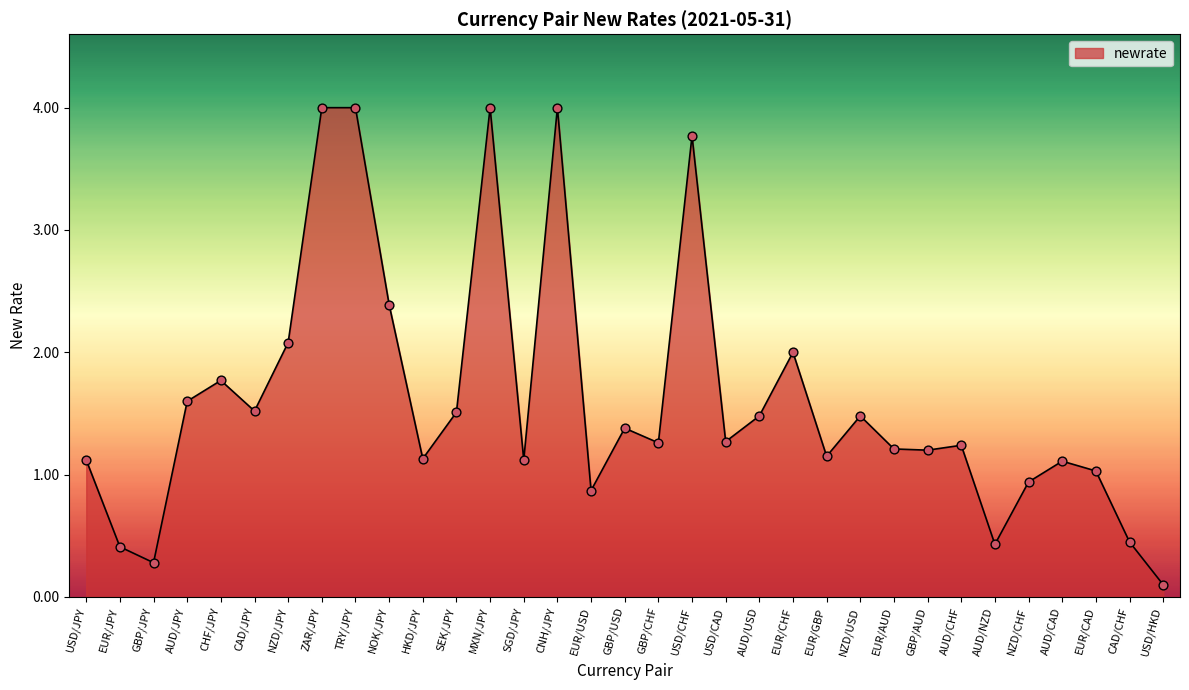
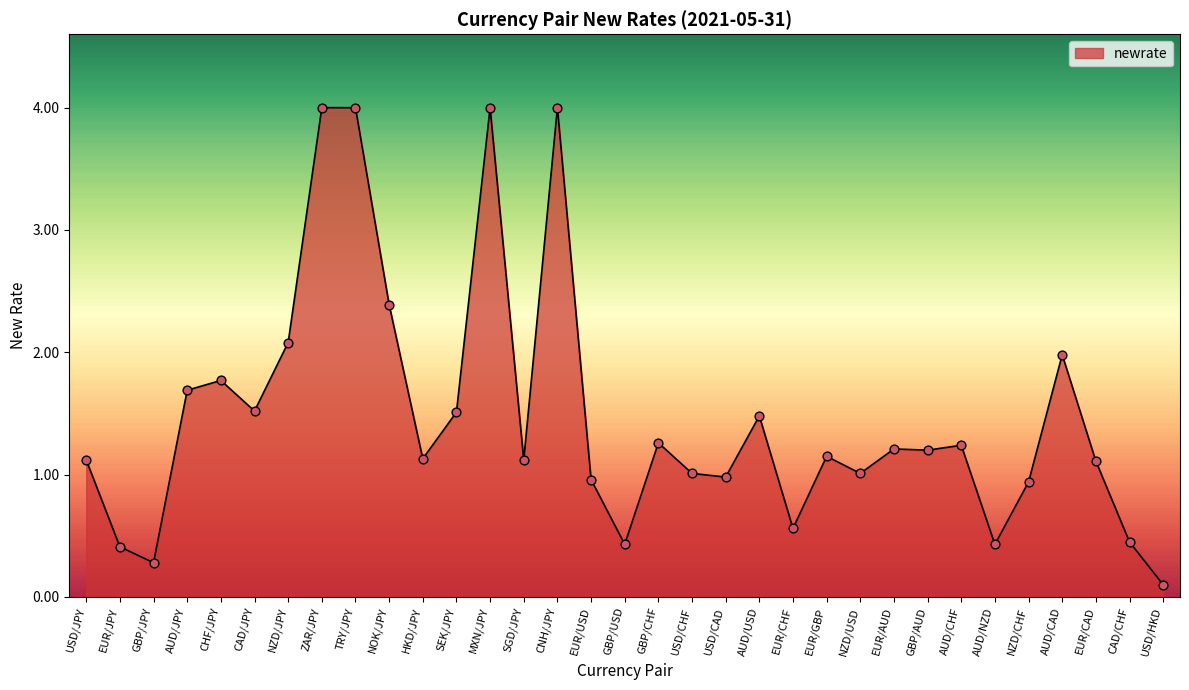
AUD/JPY: 1.60 -> 1.69
EUR/USD: 0.87 -> 0.96
GBP/USD: 1.38 -> 0.43
USD/CHF: 3.77 -> 1.01
USD/CAD: 1.27 -> 0.98
EUR/CHF: 2.00 -> 0.56
NZD/USD: 1.48 -> 1.01
AUD/CAD: 1.11 -> 1.98
EUR/CAD: 1.03 -> 1.11
